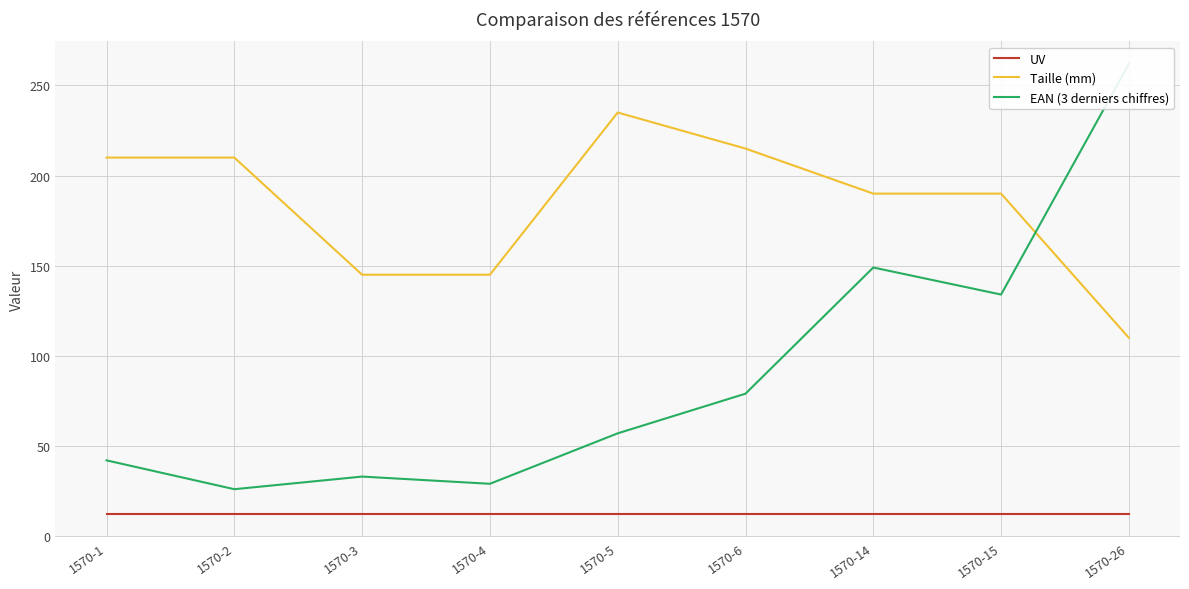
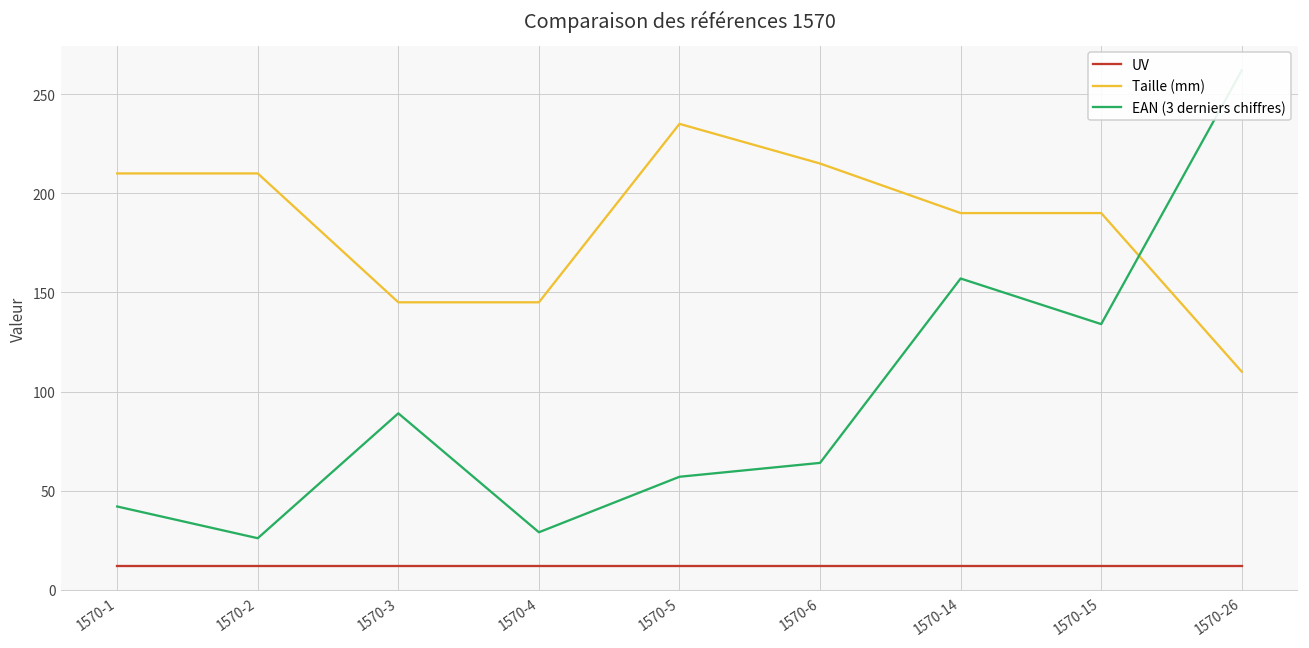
EAN (3 derniers chiffres), 1570-3: 33 -> 89
EAN (3 derniers chiffres), 1570-6: 79 -> 64
EAN (3 derniers chiffres), 1570-14: 149 -> 157
